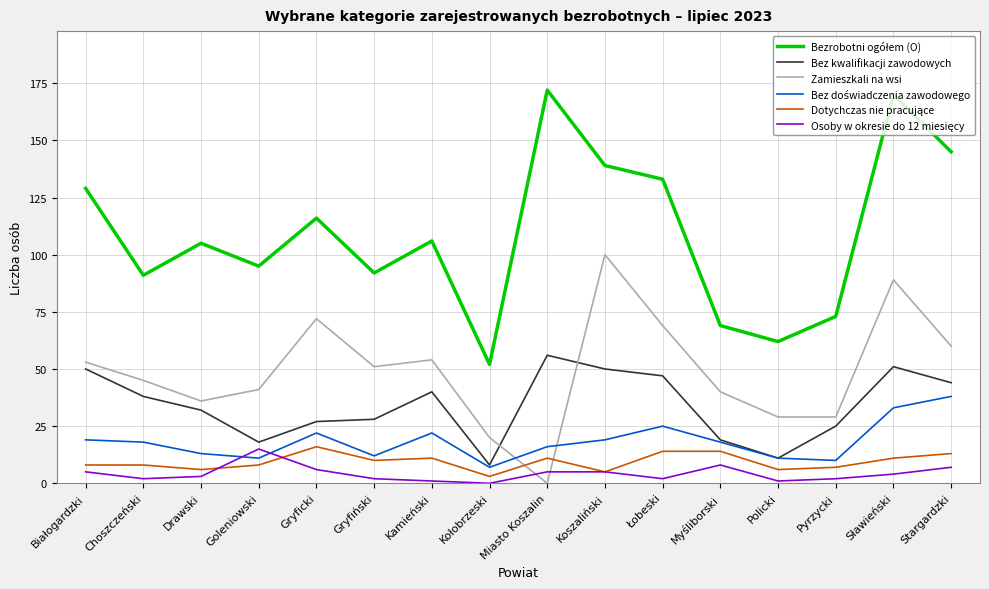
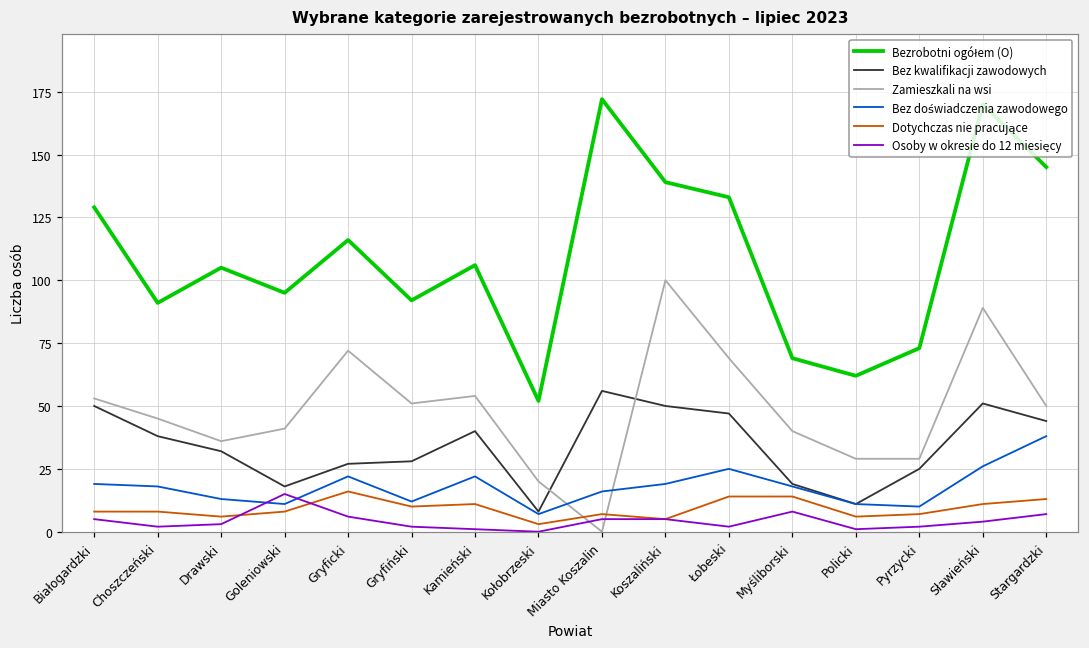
Dotychczas nie pracujące, Miasto Koszalin: 11 -> 7
Bez doświadczenia zawodowego, Sławieński: 33 -> 26
Zamieszkali na wsi, Stargardzki: 60 -> 50
